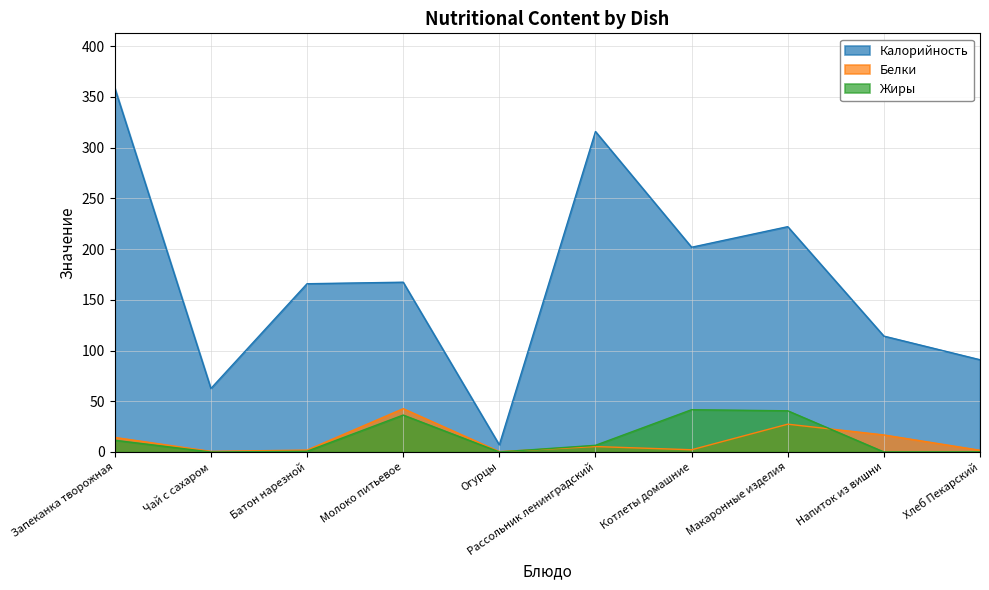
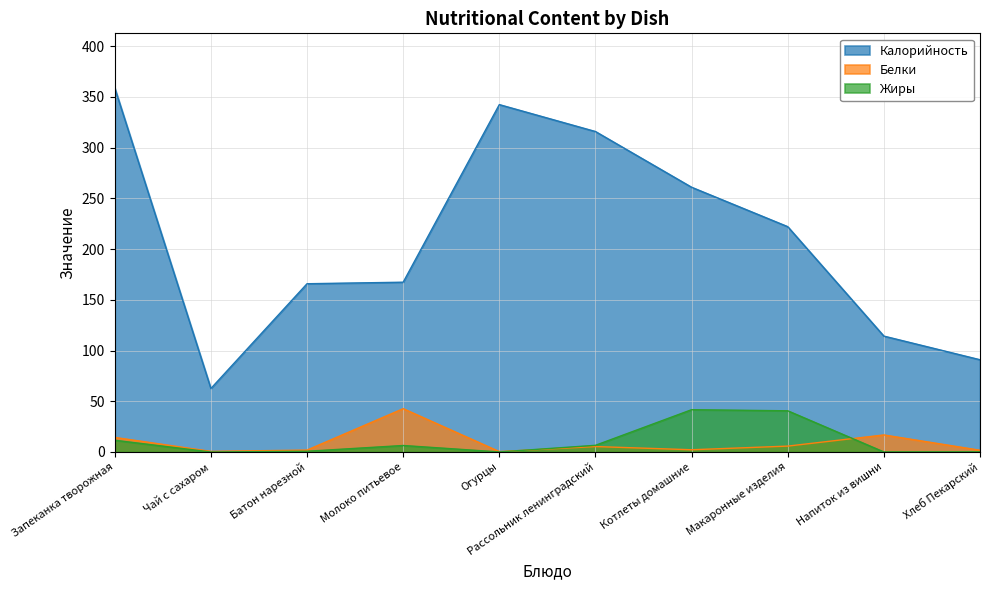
Жиры, Молоко питьевое: 36 -> 6
Калорийность, Огурцы: 7 -> 342
Калорийность, Котлеты домашние: 202 -> 261
Белки, Макаронные изделия: 27 -> 6
